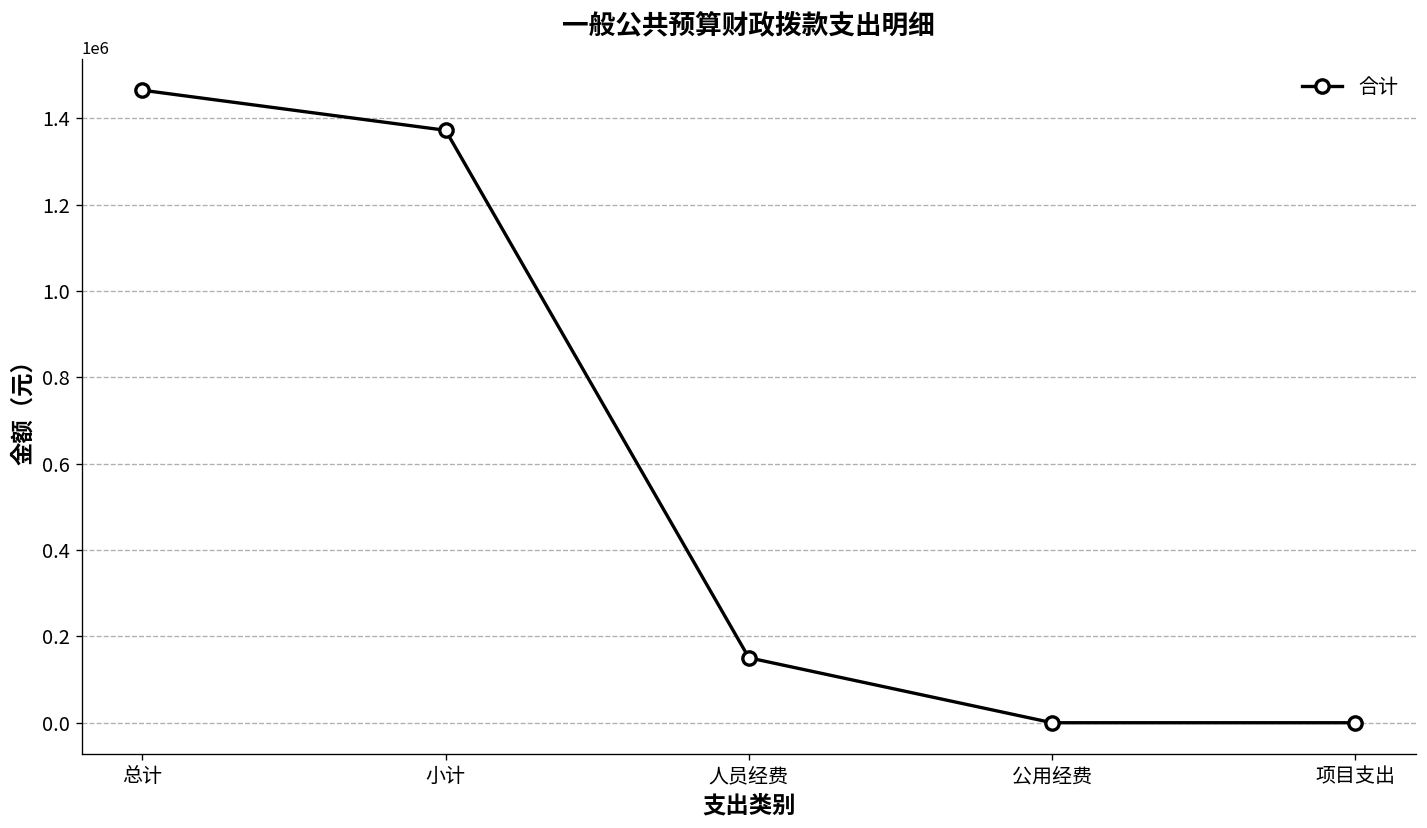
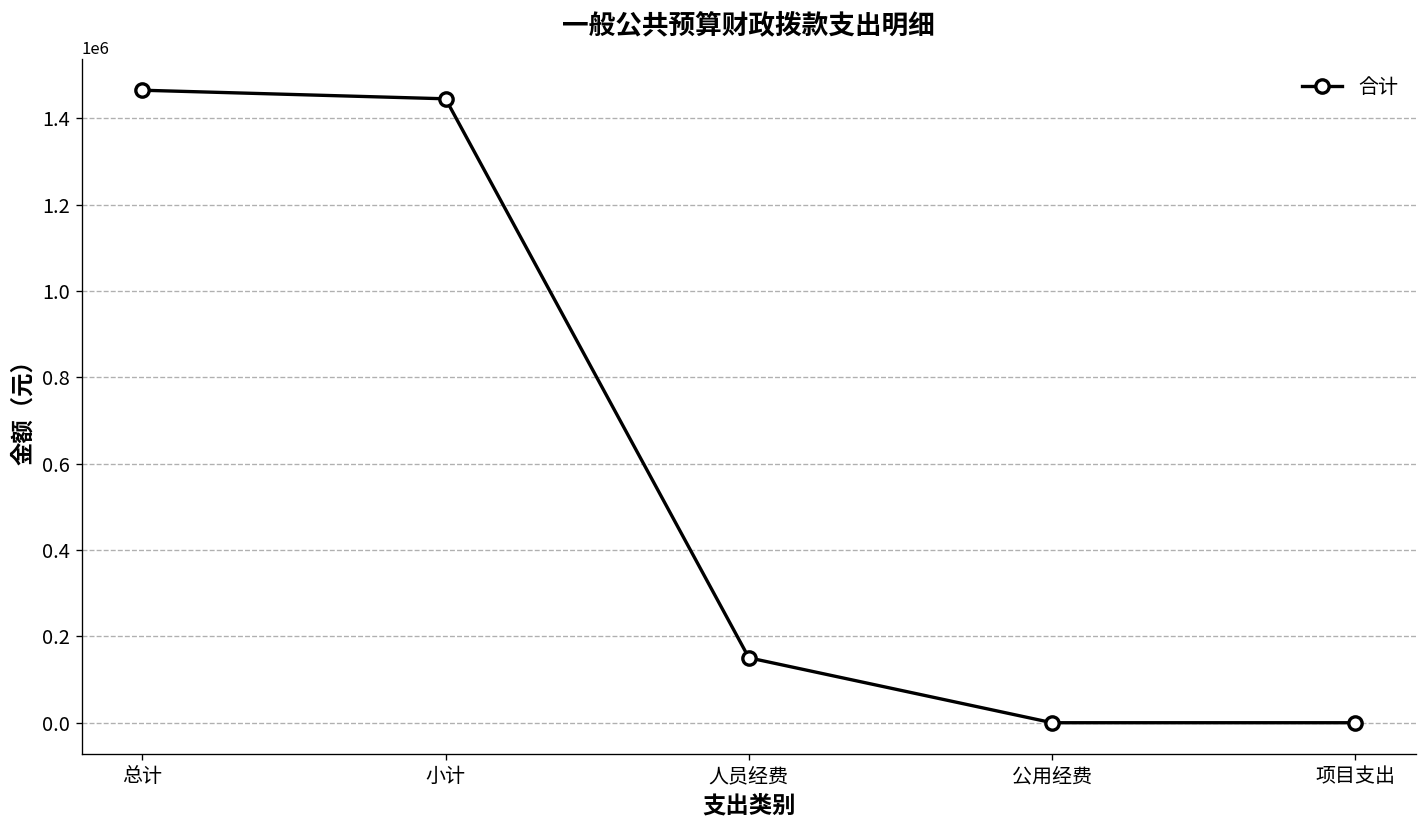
小计: 1370000 -> 1450000
